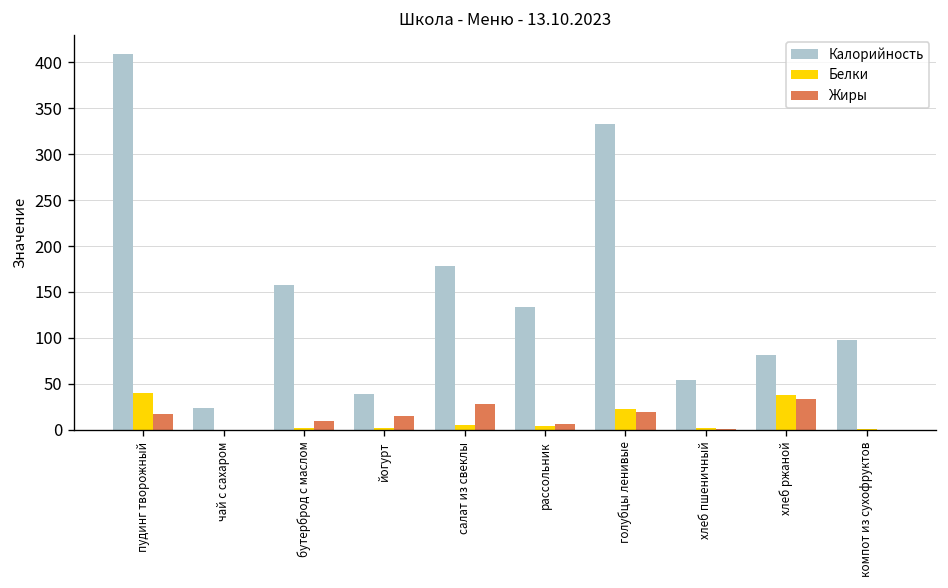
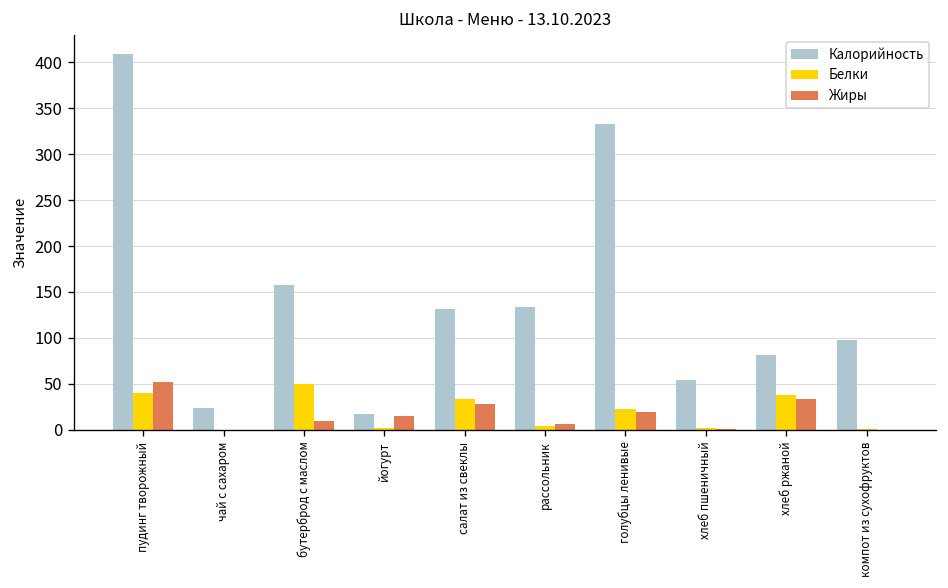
Жиры, пудинг творожный: 20 -> 50
Белки, бутерброд с маслом: 0 -> 50
Калорийность, йогурт: 40 -> 20
Калорийность, салат из свеклы: 180 -> 130
Белки, салат из свеклы: 10 -> 30
